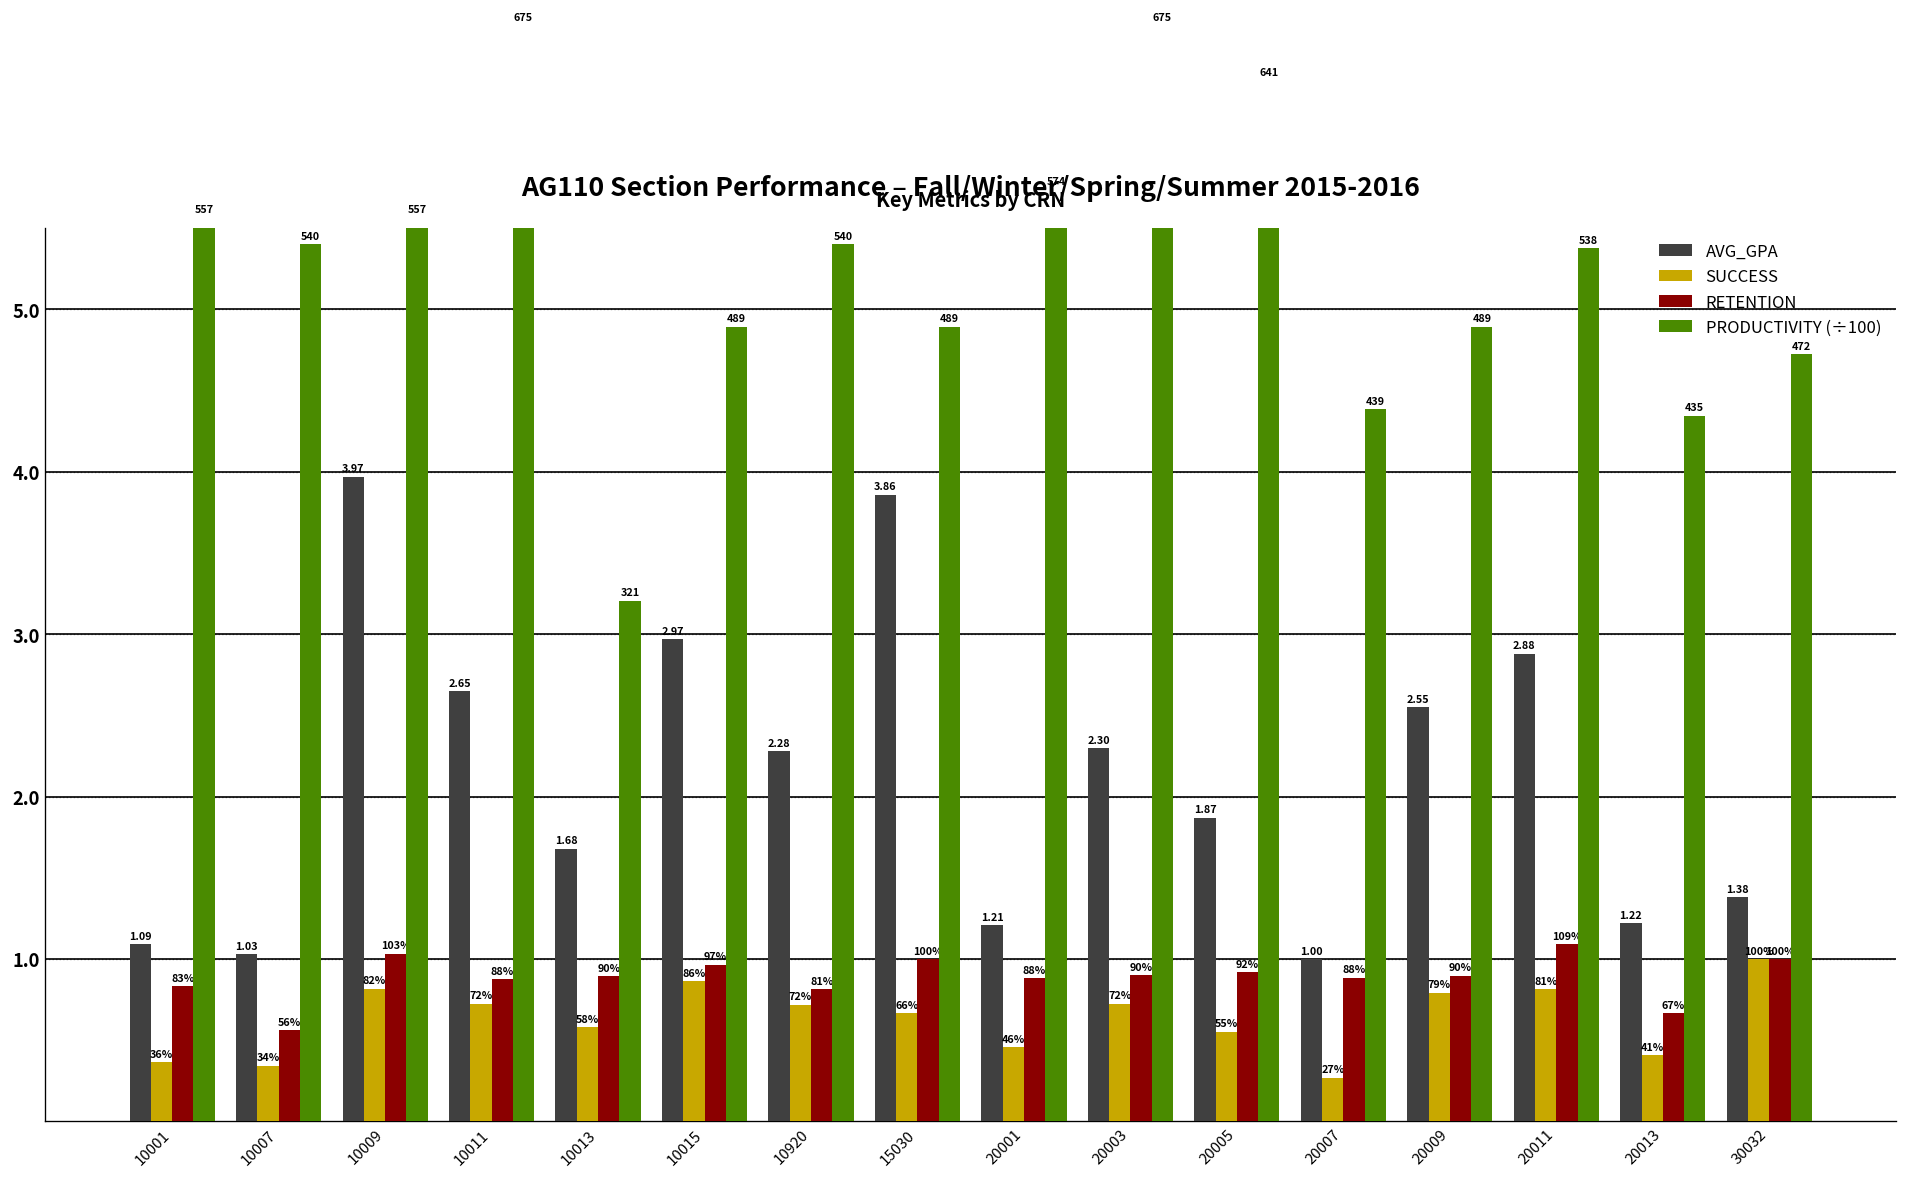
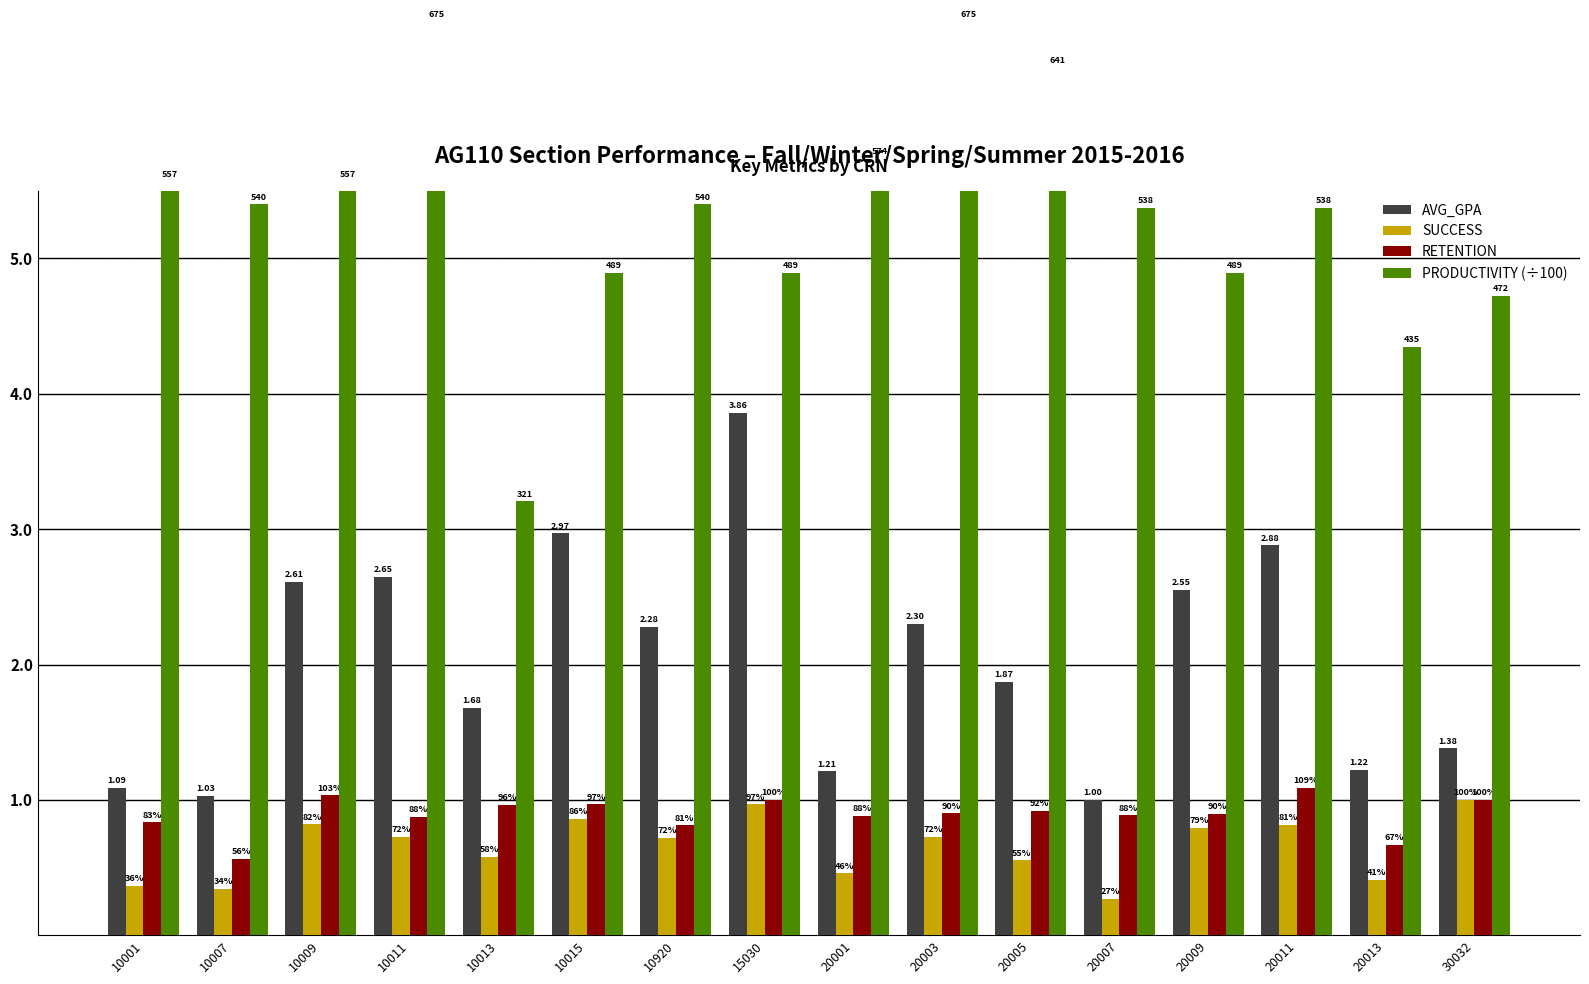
AVG_GPA, 10009: 3.97 -> 2.61
RETENTION, 10013: 90% -> 96%
SUCCESS, 15030: 66% -> 97%
PRODUCTIVITY (÷100), 20007: 439 -> 538
